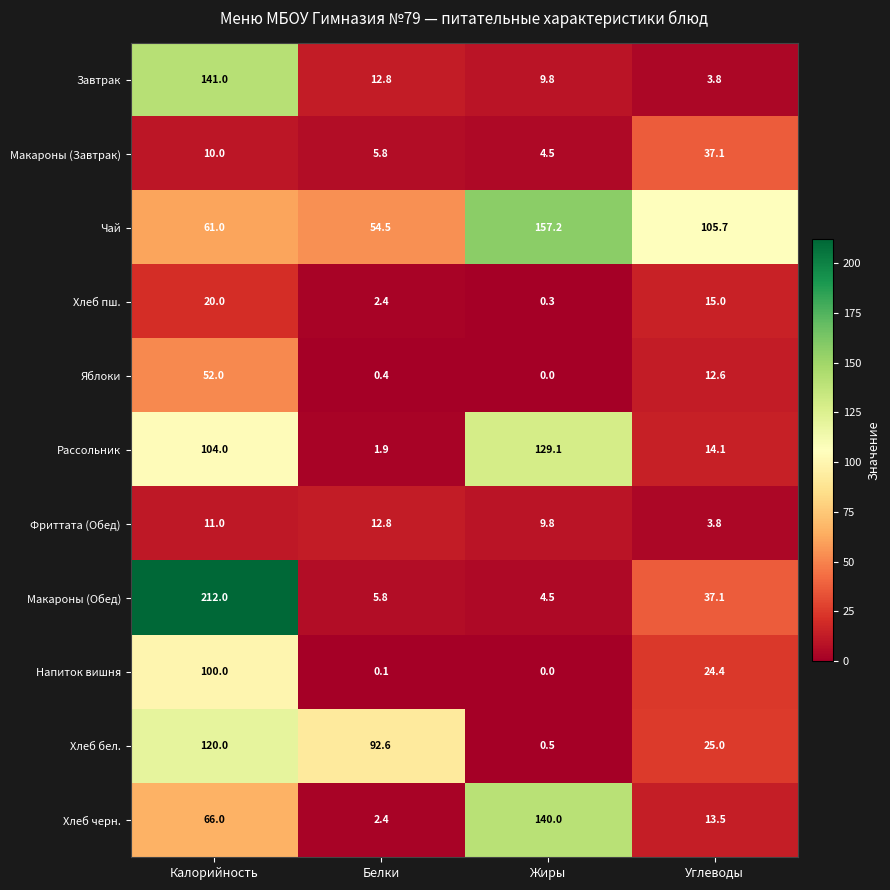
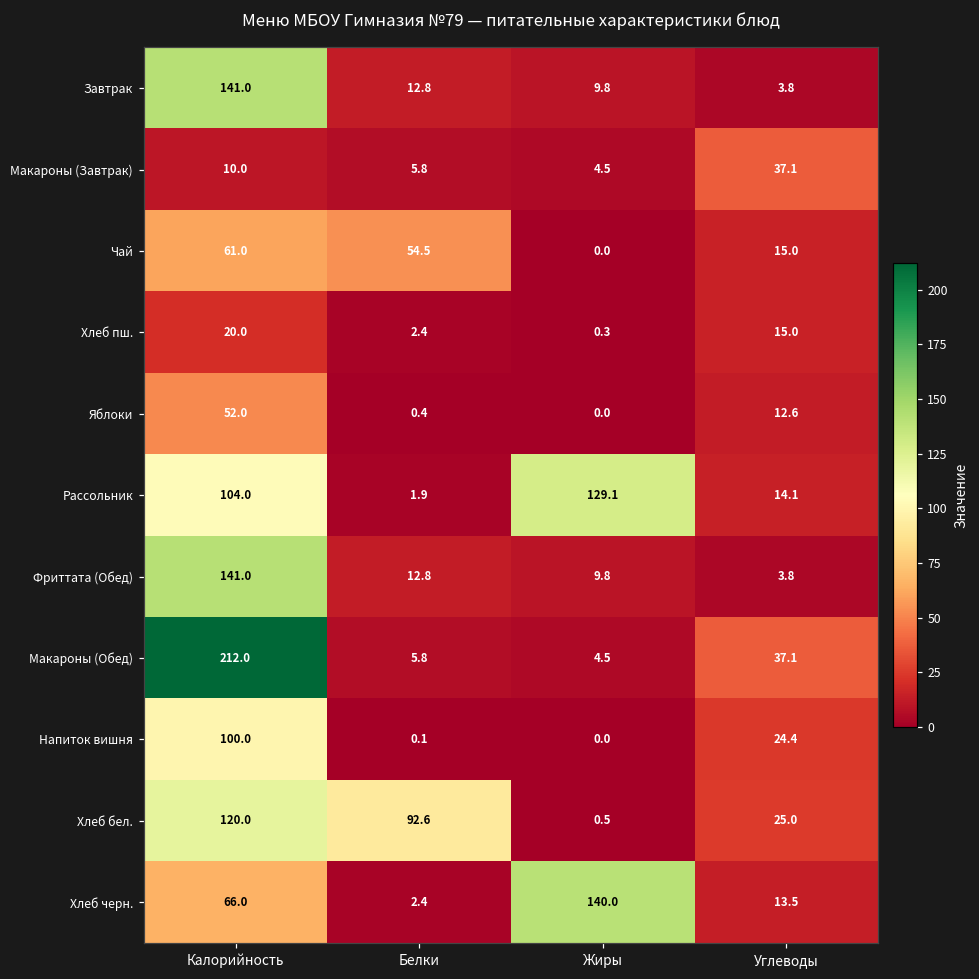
Чай, Жиры: 157.2 -> 0.0
Чай, Углеводы: 105.7 -> 15.0
Фриттата (Обед), Калорийность: 11.0 -> 141.0
